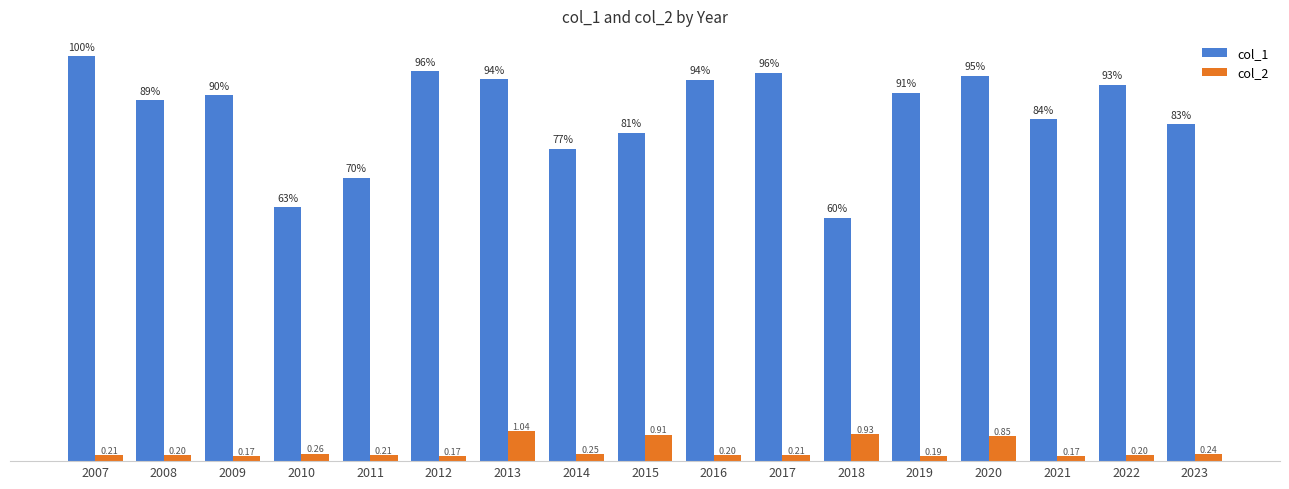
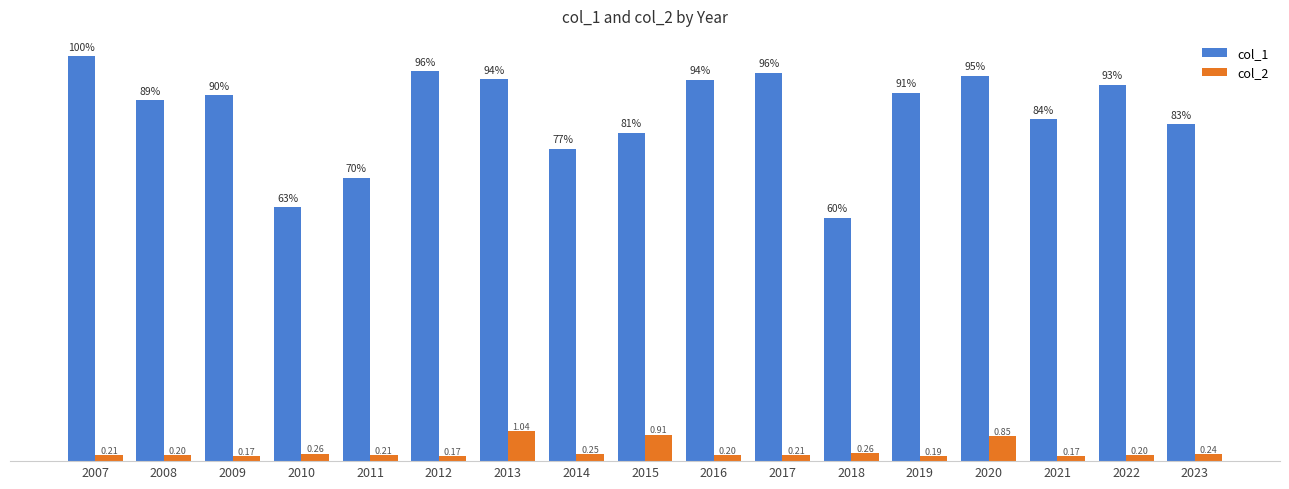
col_2, 2018: 0.93 -> 0.26
